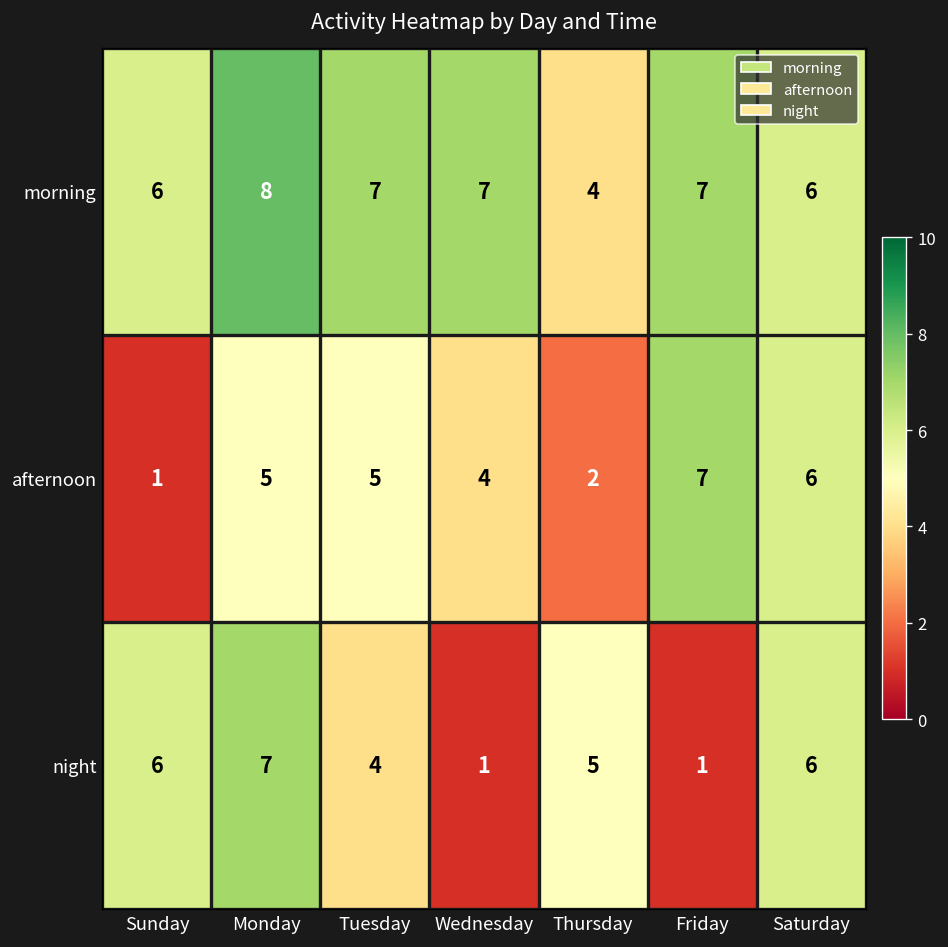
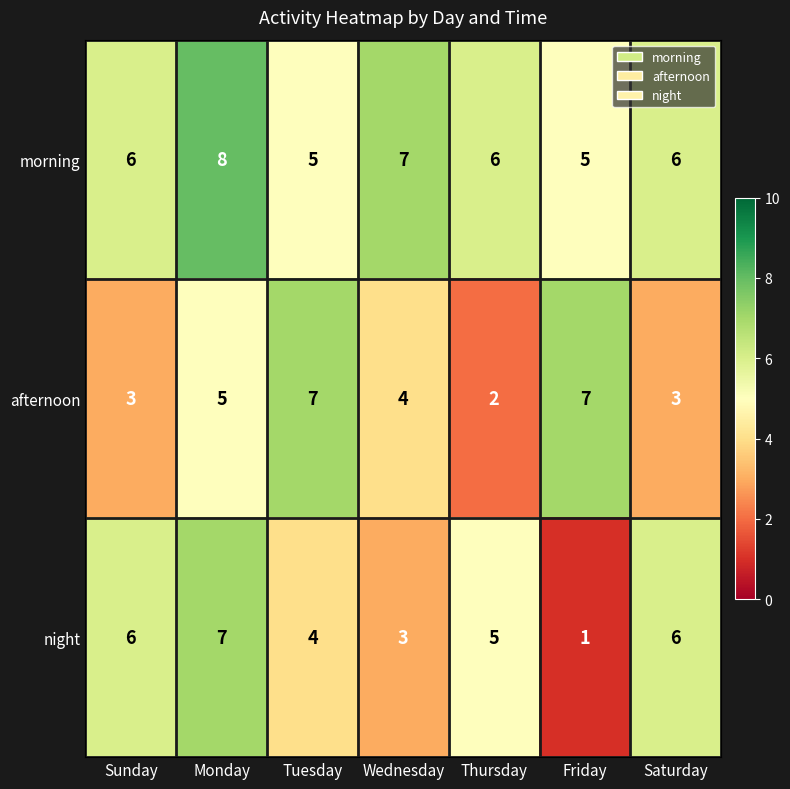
morning, Tuesday: 7 -> 5
morning, Thursday: 4 -> 6
morning, Friday: 7 -> 5
afternoon, Sunday: 1 -> 3
afternoon, Tuesday: 5 -> 7
afternoon, Saturday: 6 -> 3
night, Wednesday: 1 -> 3
